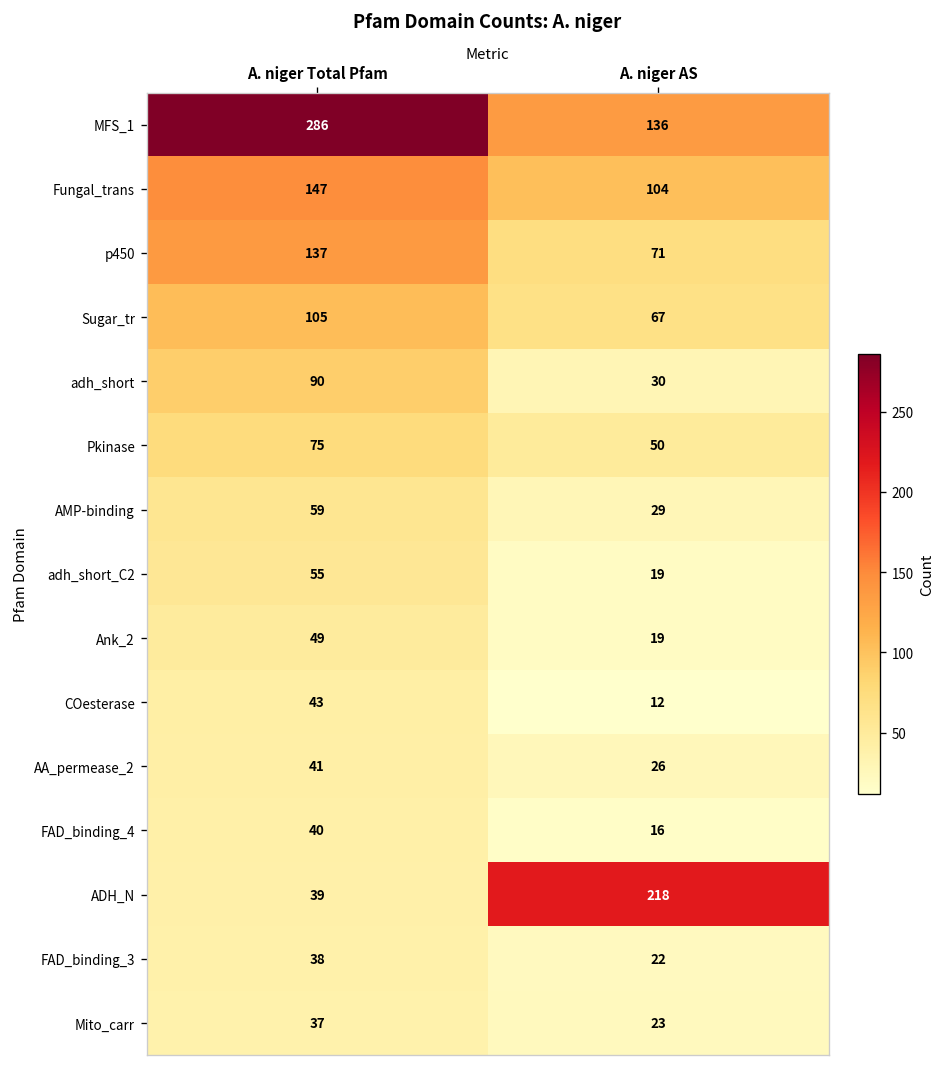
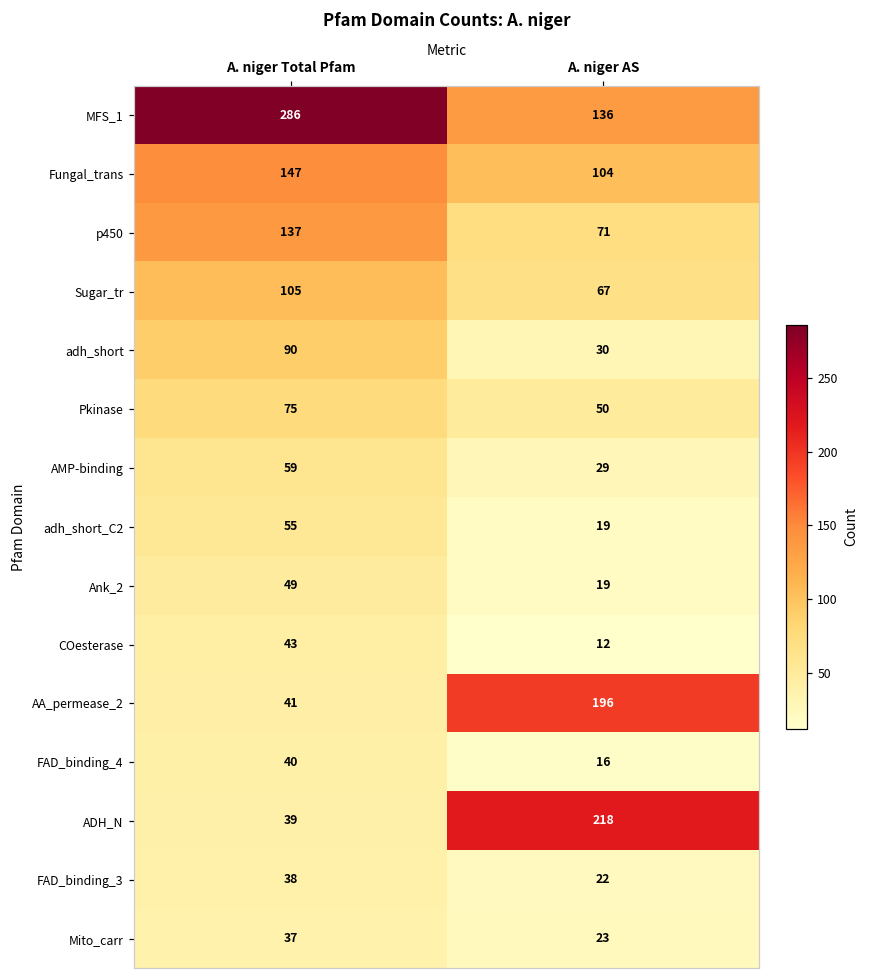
AA_permease_2, A. niger AS: 26 -> 196
